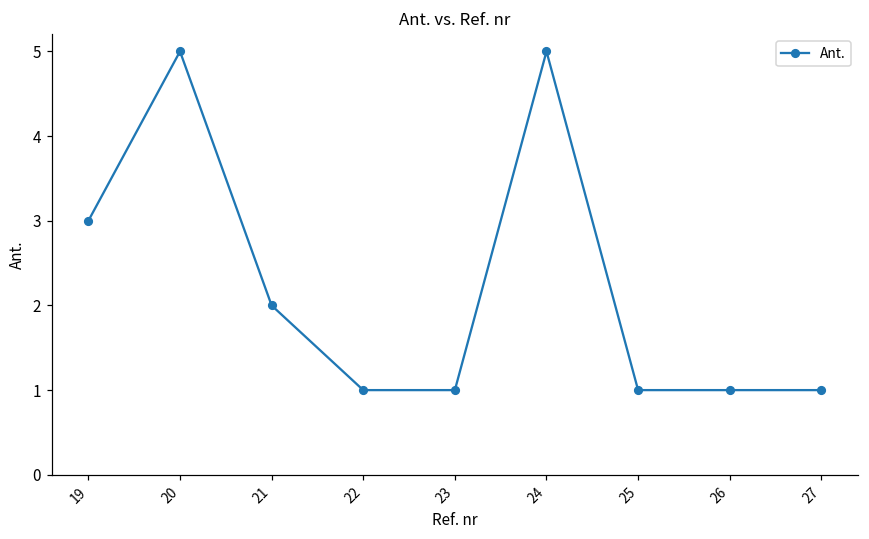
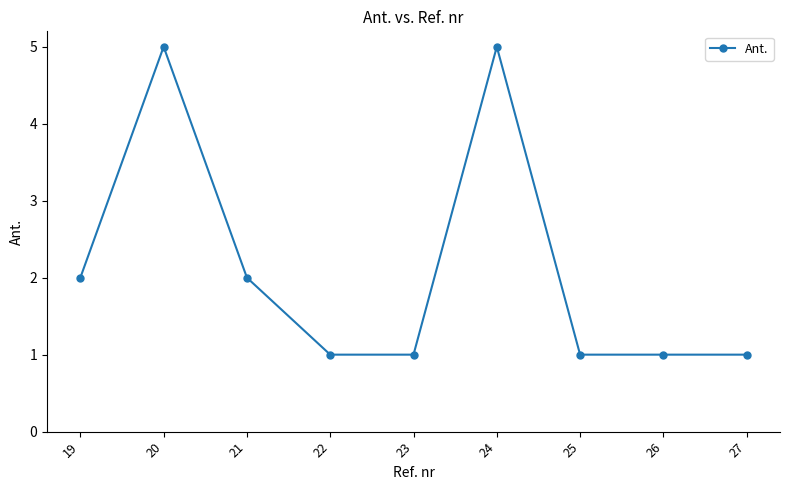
19: 3 -> 2
